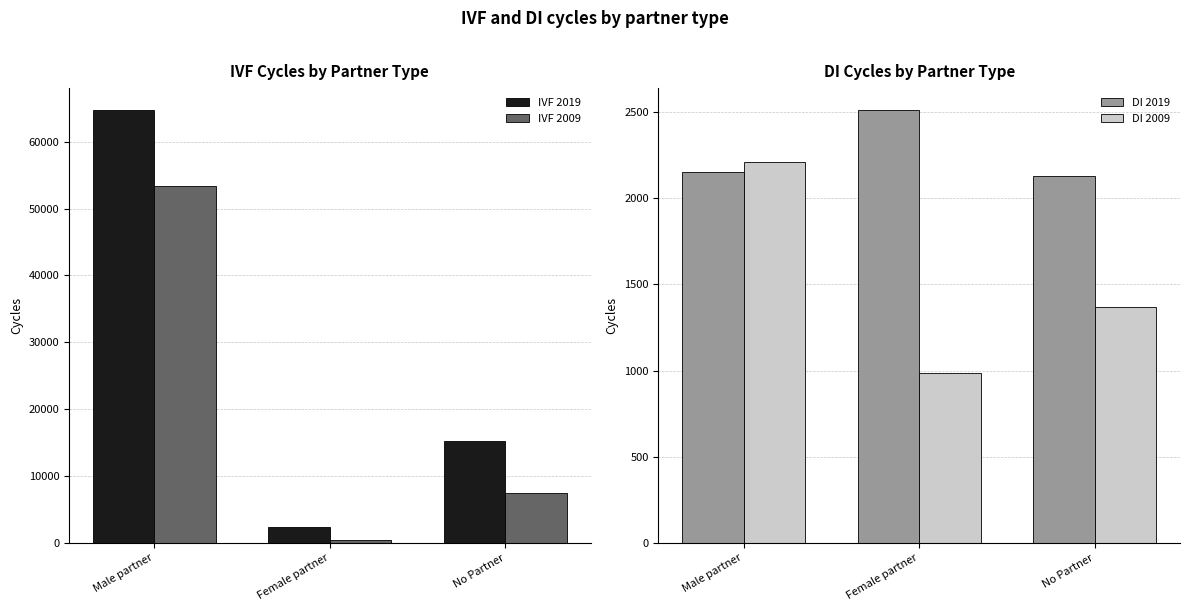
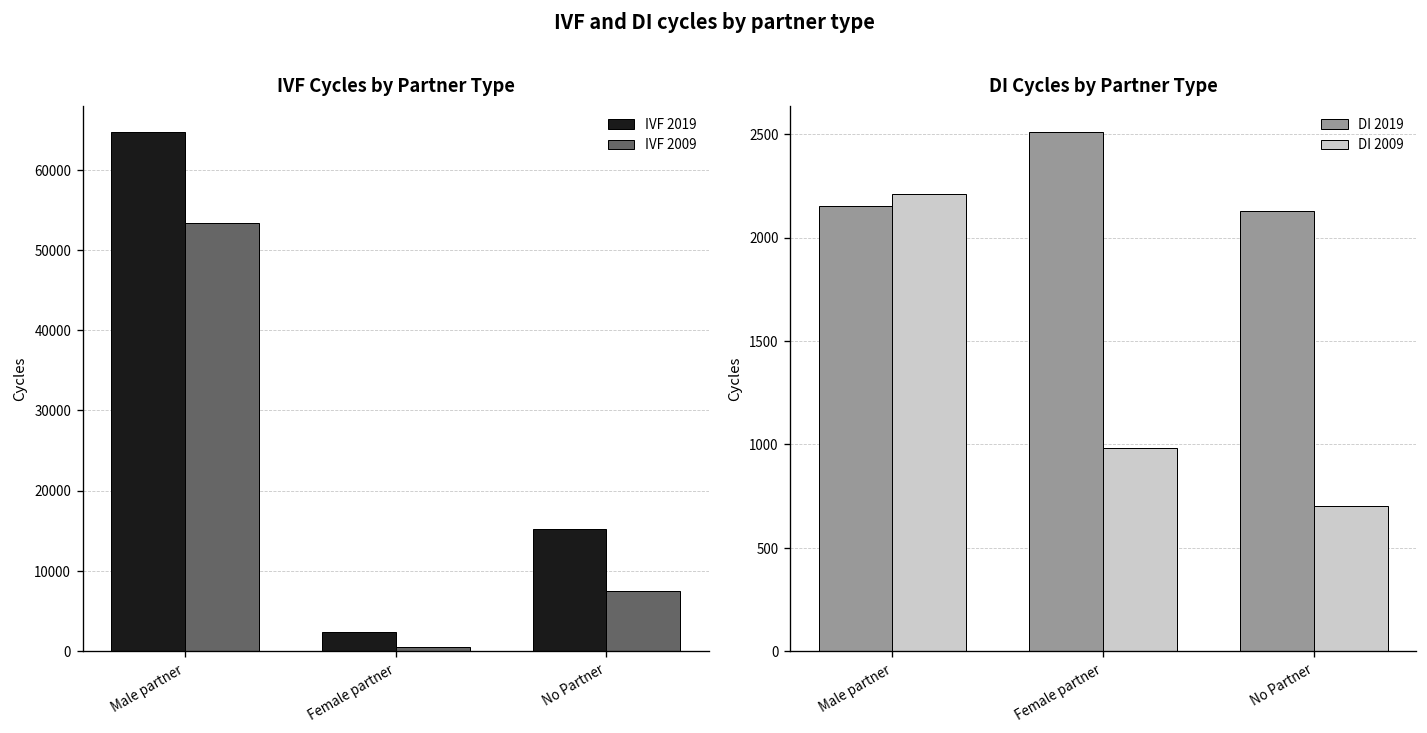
DI Cycles by Partner Type, DI 2009, No Partner: 1370 -> 700
